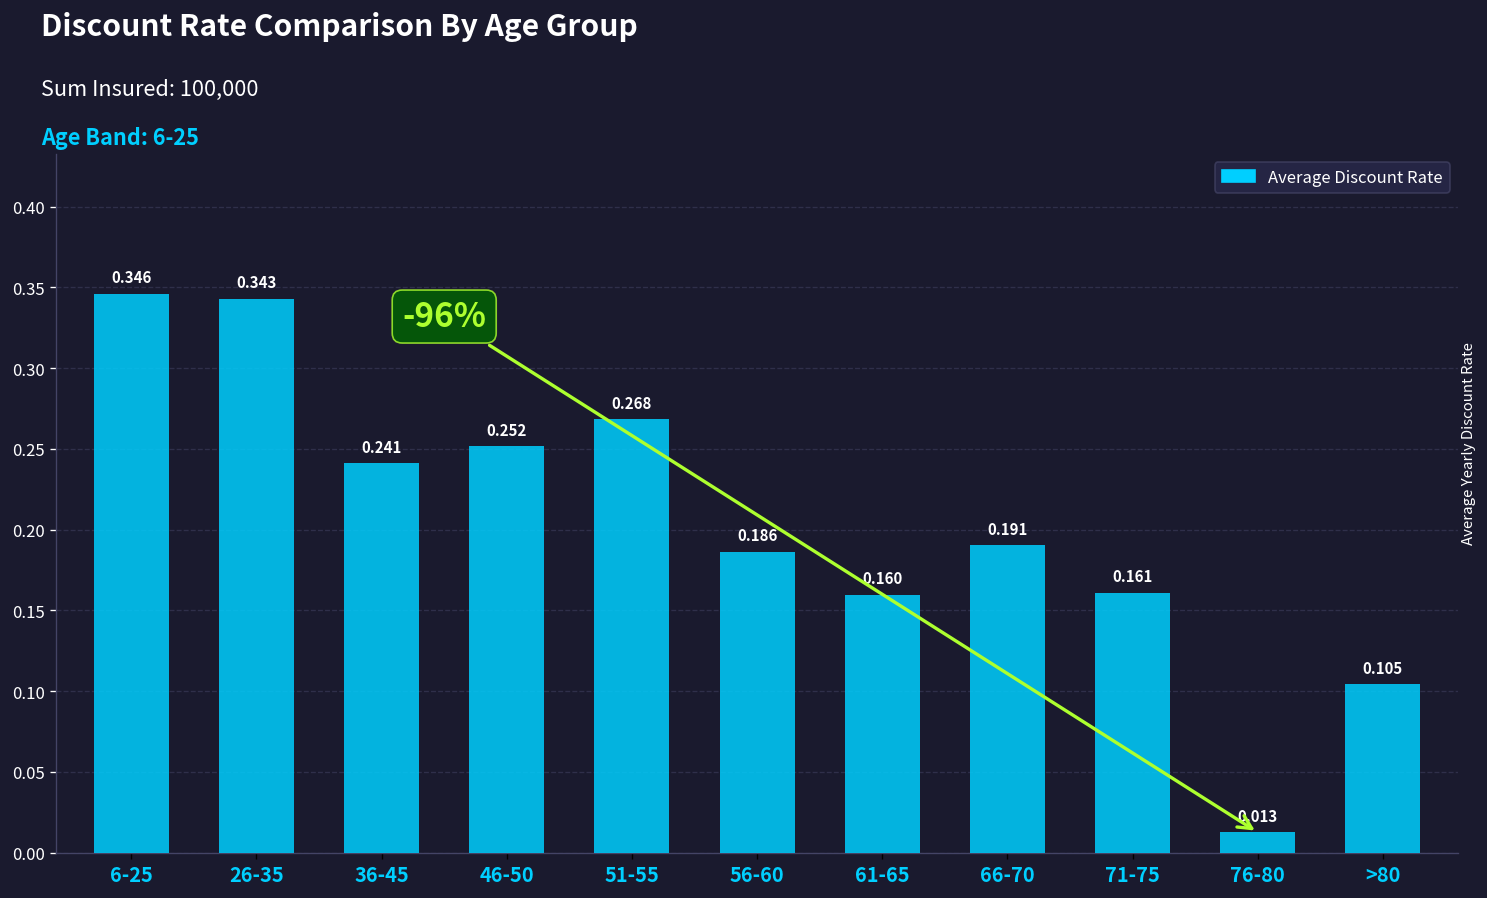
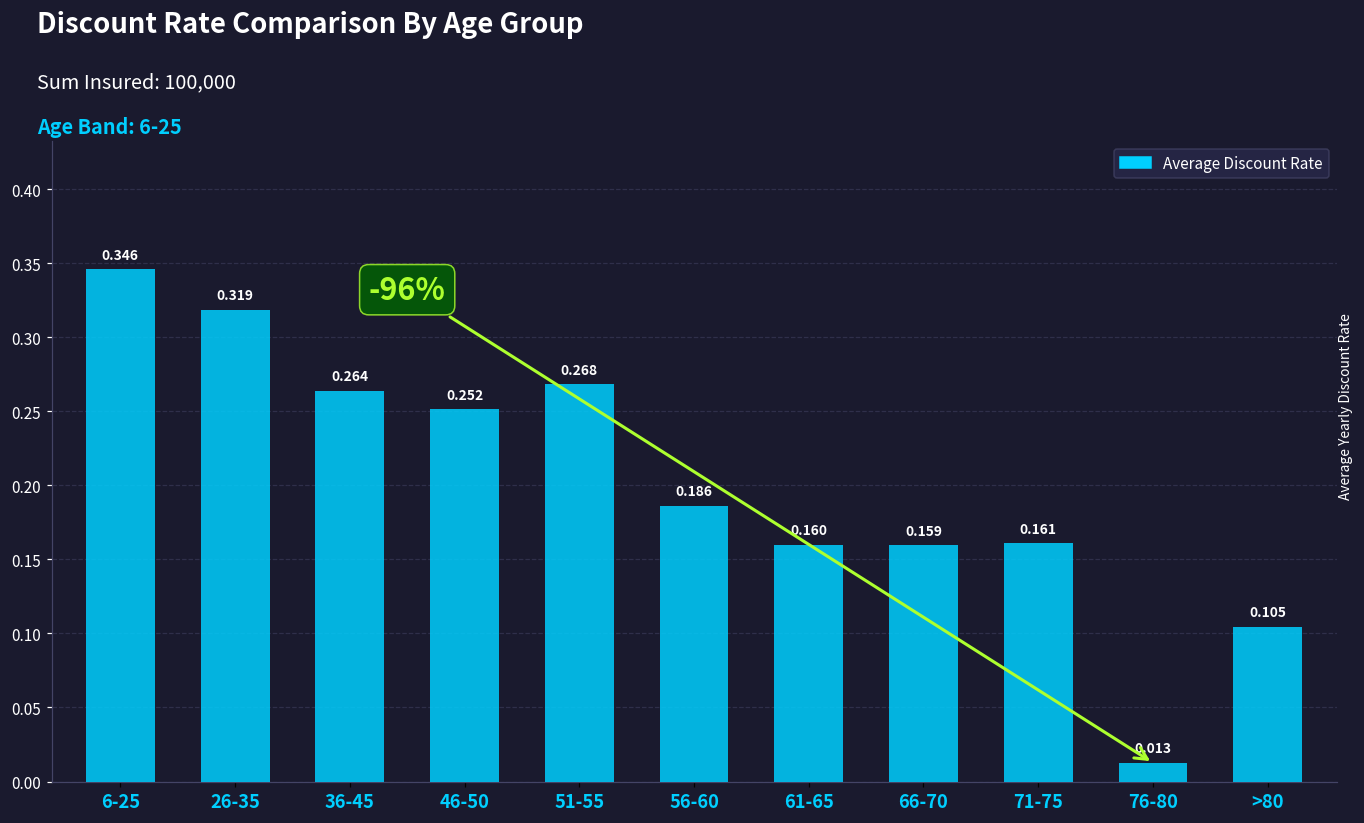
26-35: 0.343 -> 0.319
36-45: 0.241 -> 0.264
66-70: 0.191 -> 0.159
